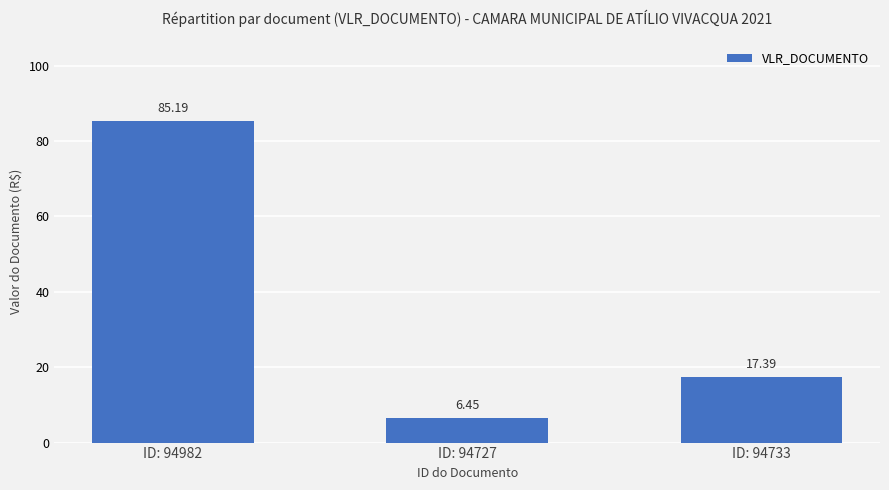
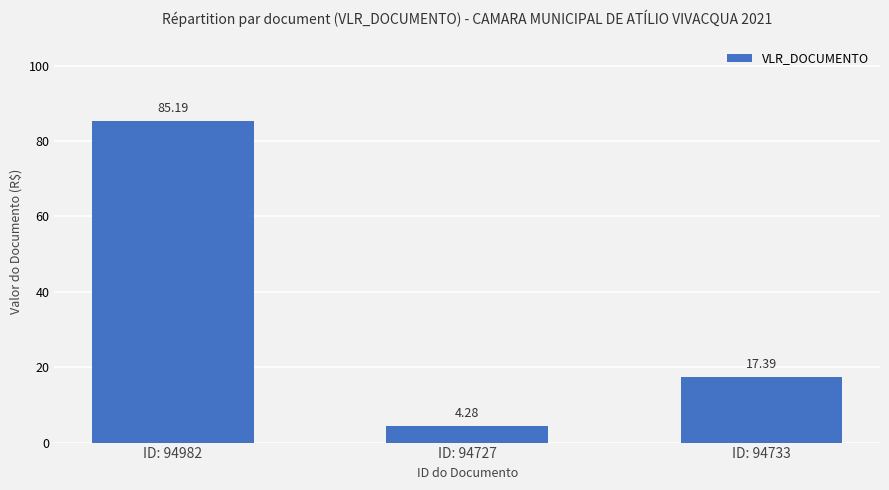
ID: 94727: 6.45 -> 4.28
